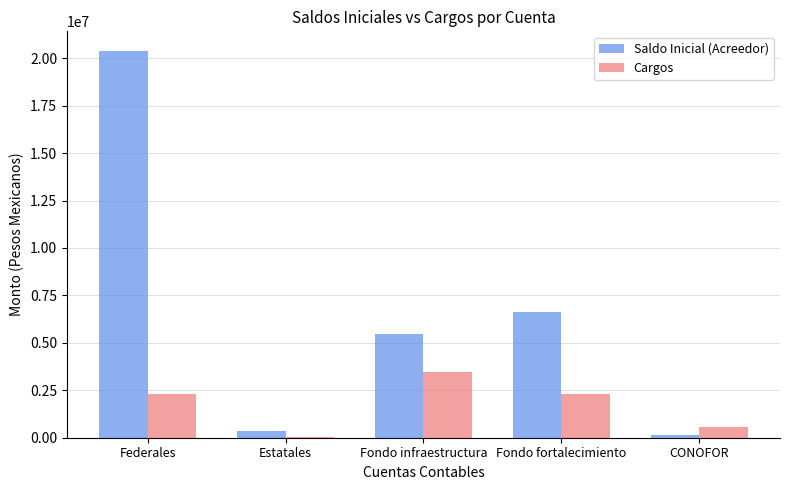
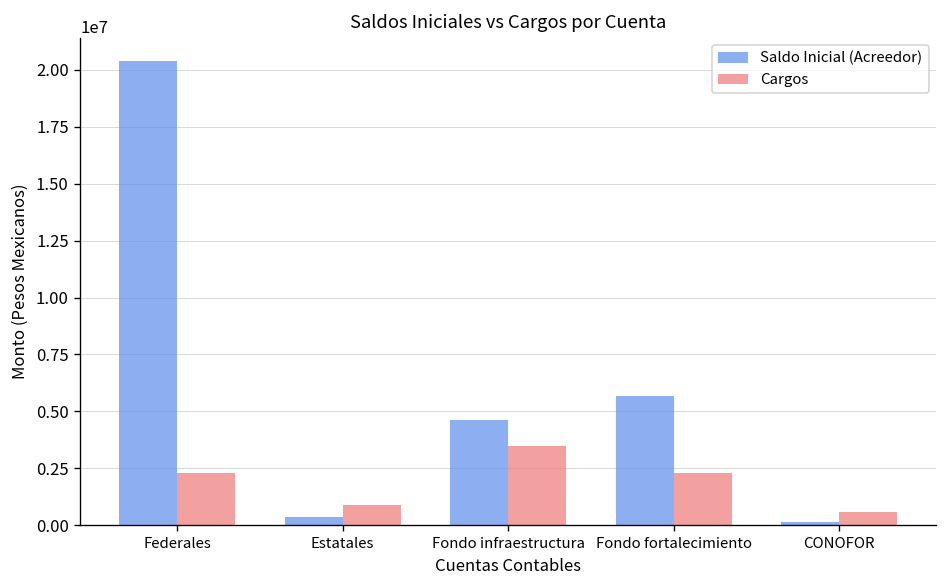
Cargos, Estatales: 0 -> 900000
Saldo Inicial (Acreedor), Fondo infraestructura: 5500000 -> 4600000
Saldo Inicial (Acreedor), Fondo fortalecimiento: 6600000 -> 5700000
